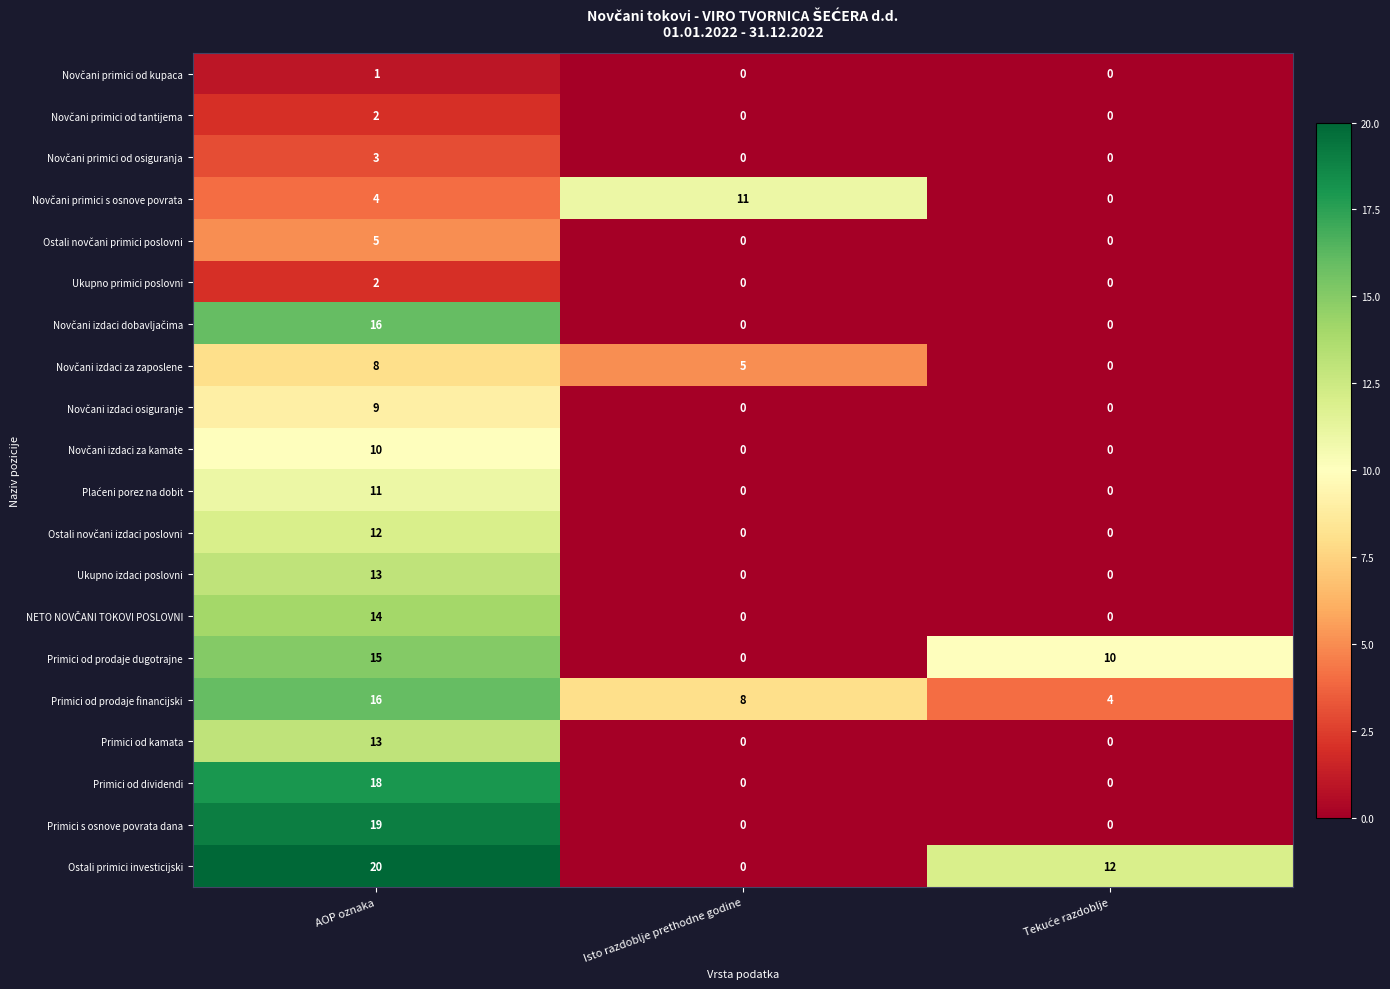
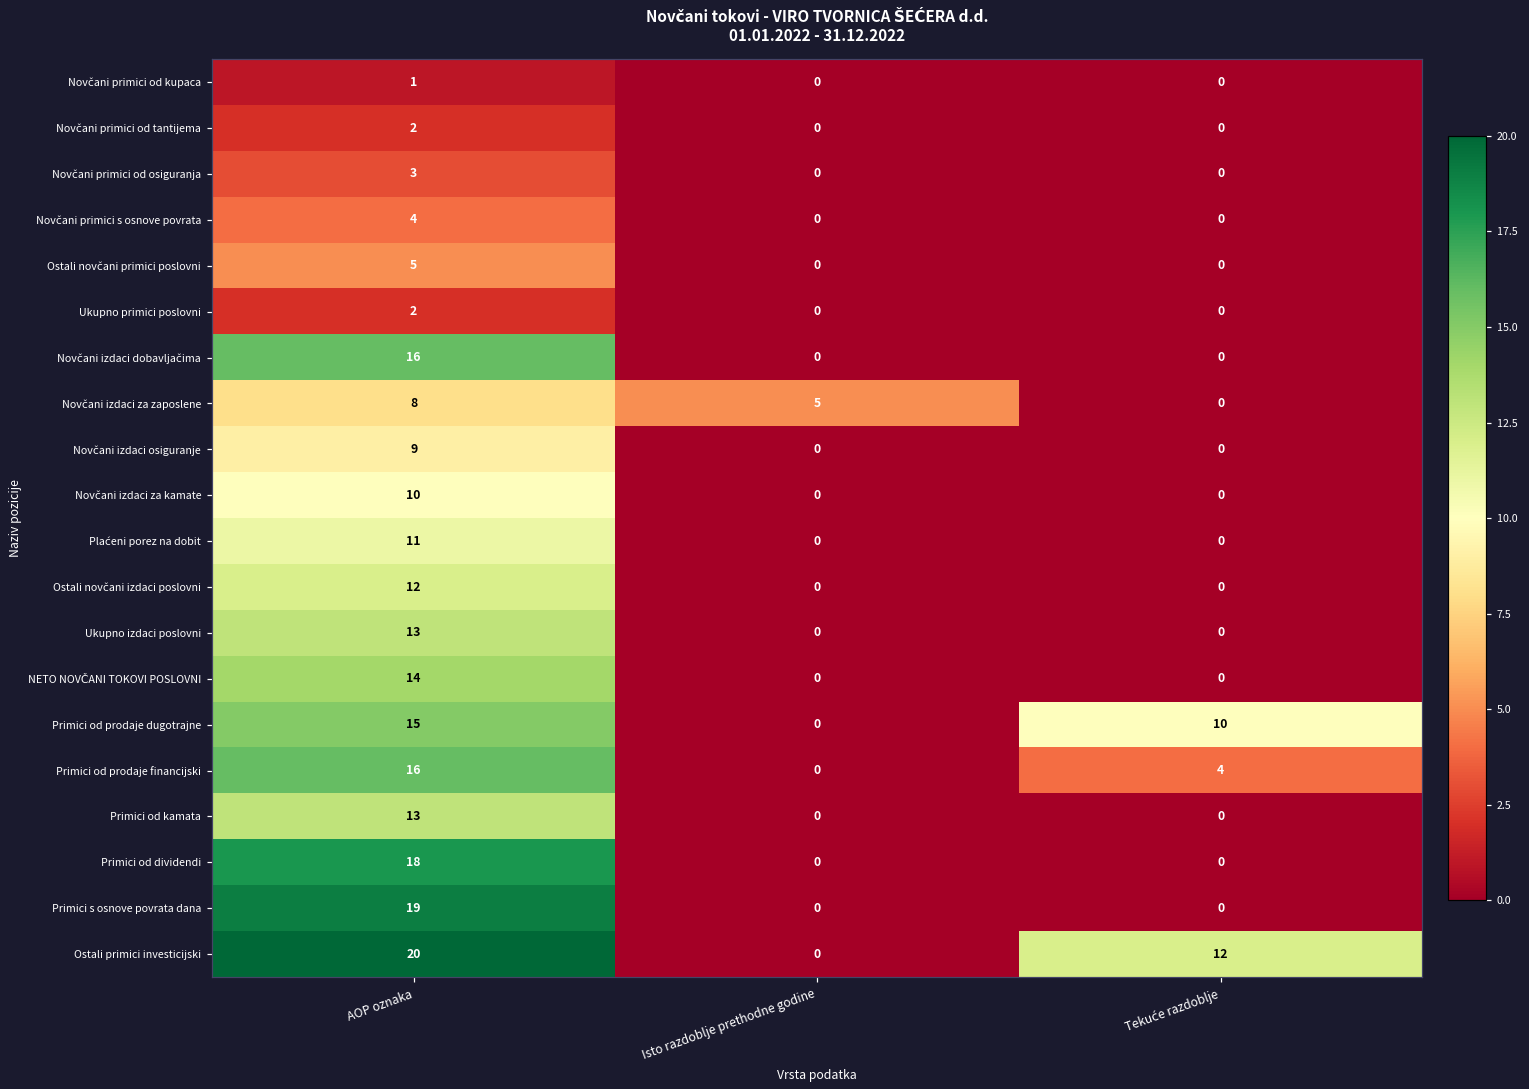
Novčani primici s osnove povrata, Isto razdoblje prethodne godine: 11 -> 0
Primici od prodaje financijski, Isto razdoblje prethodne godine: 8 -> 0
